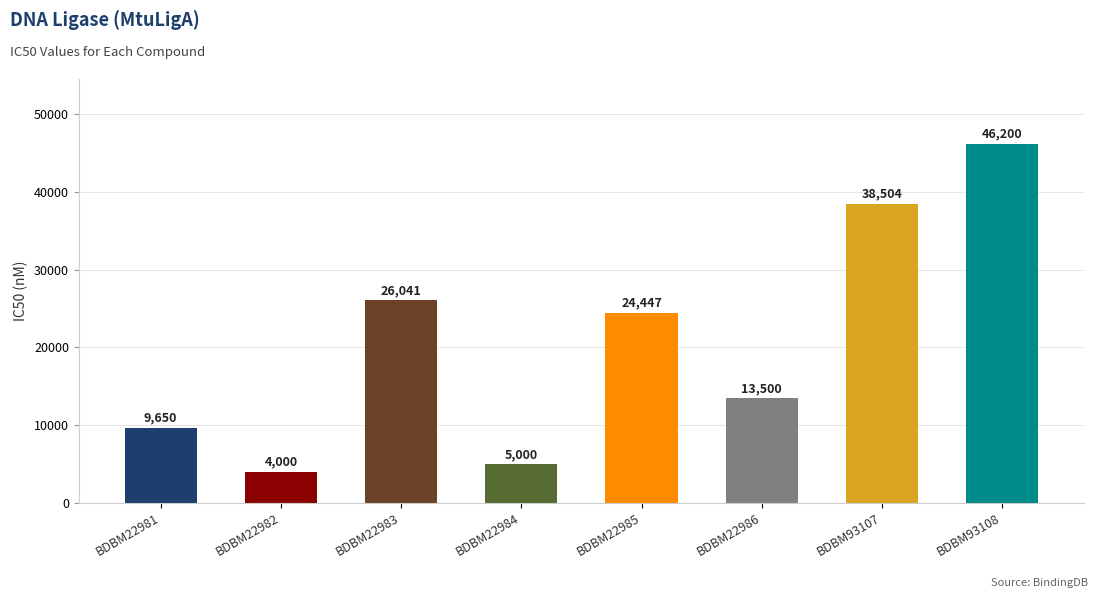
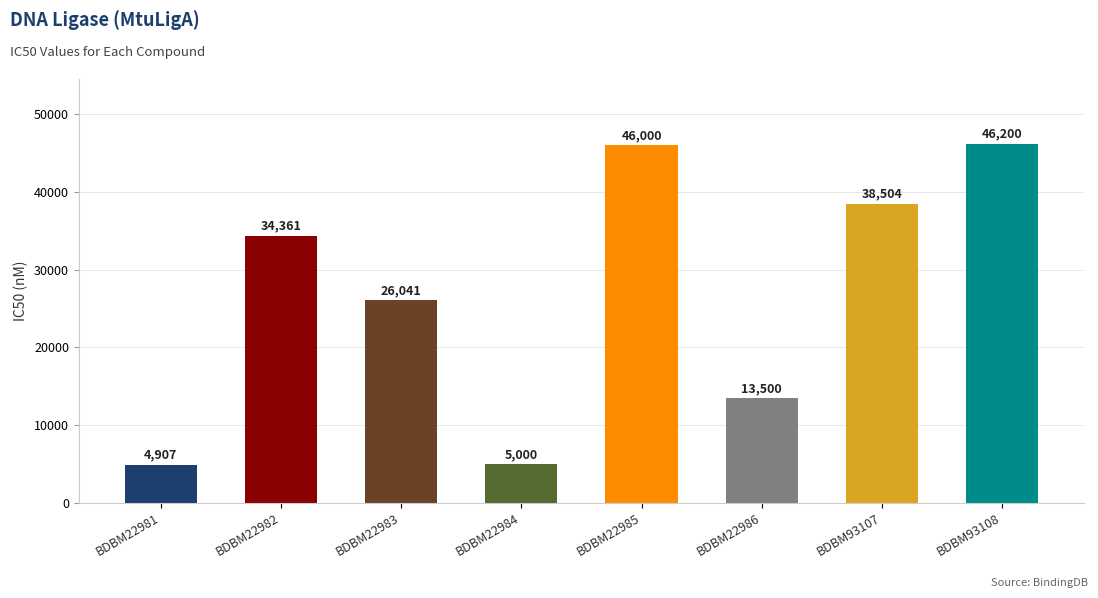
BDBM22981: 9,650 -> 4,907
BDBM22982: 4,000 -> 34,361
BDBM22985: 24,447 -> 46,000
